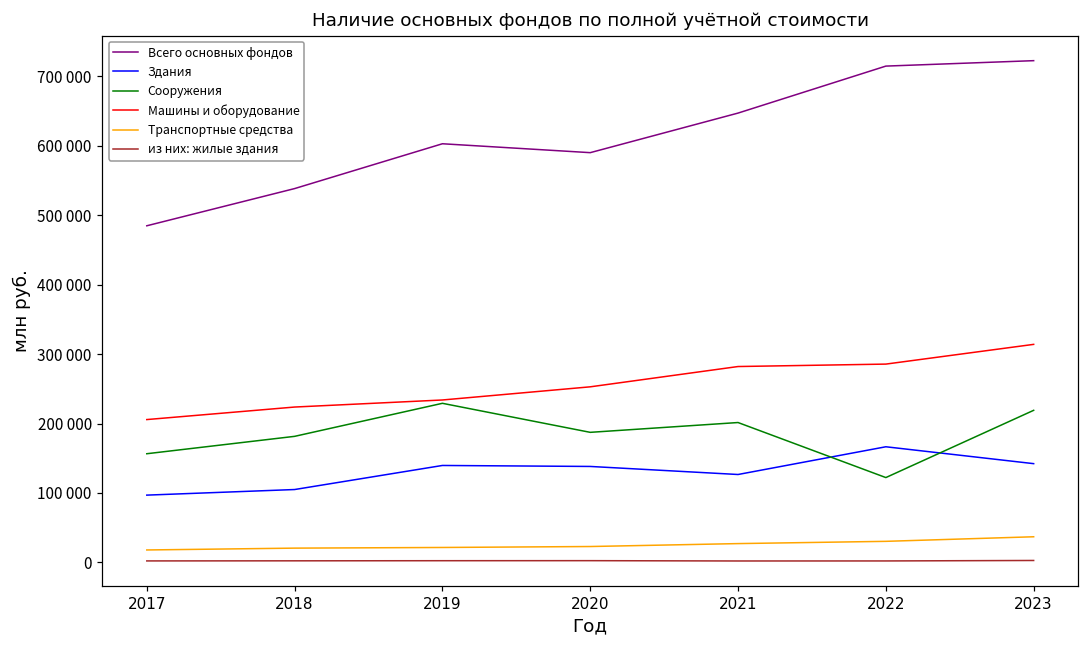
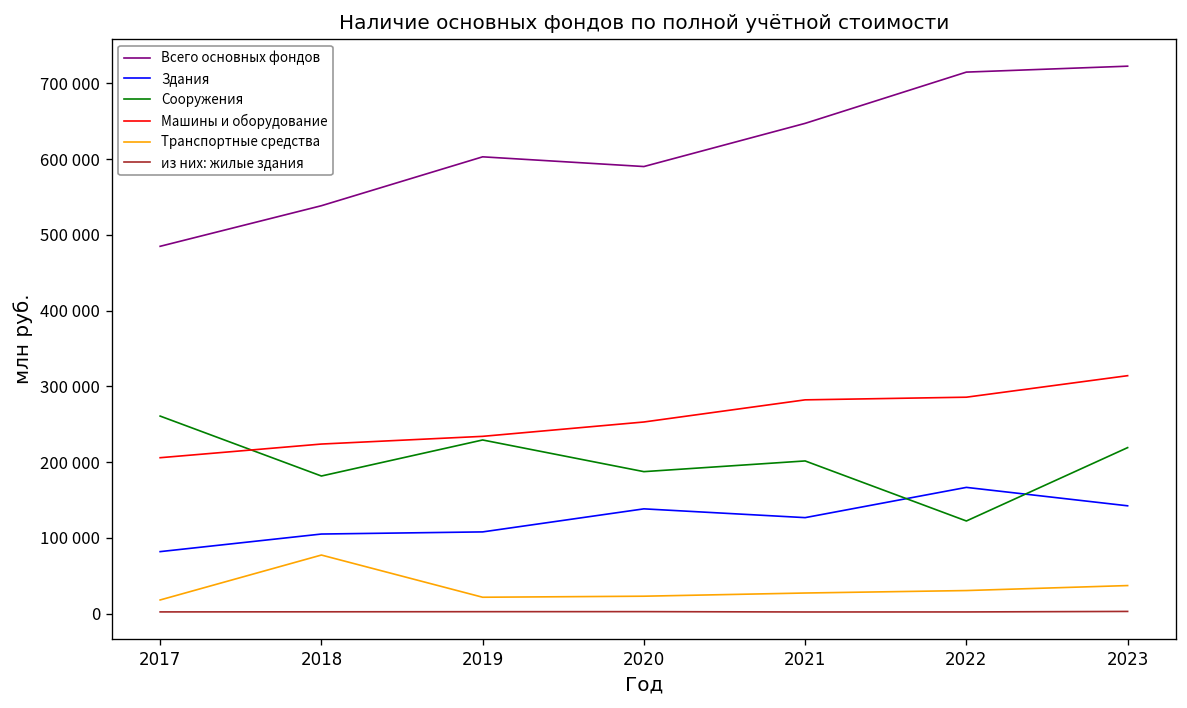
Здания, 2017: 100000 -> 80000
Сооружения, 2017: 160000 -> 260000
Транспортные средства, 2018: 20000 -> 80000
Здания, 2019: 140000 -> 110000
